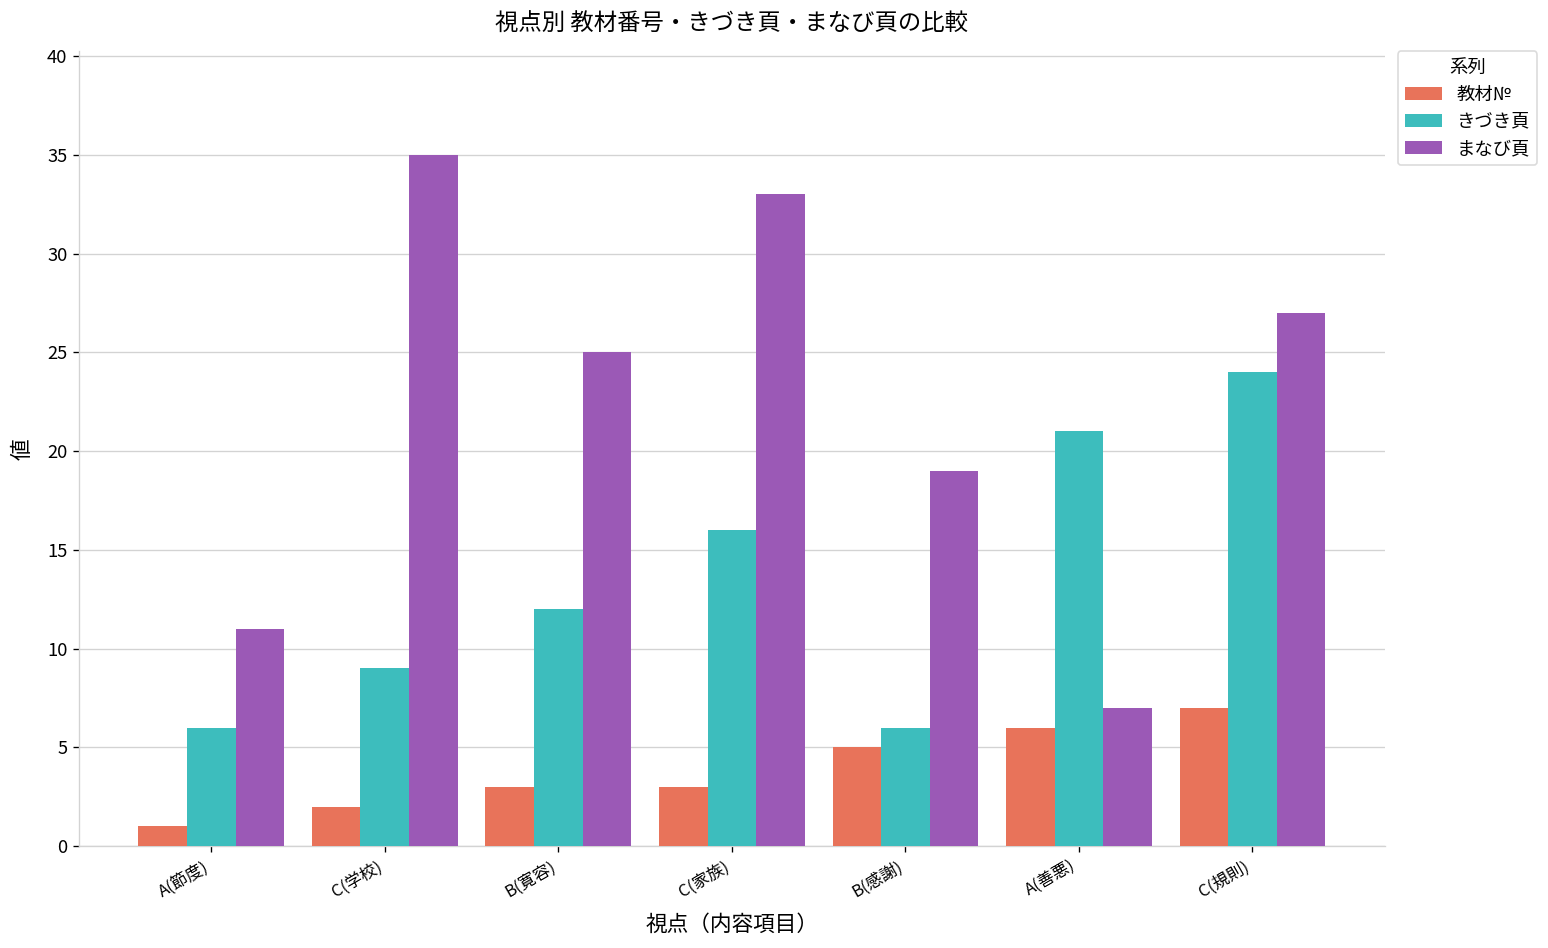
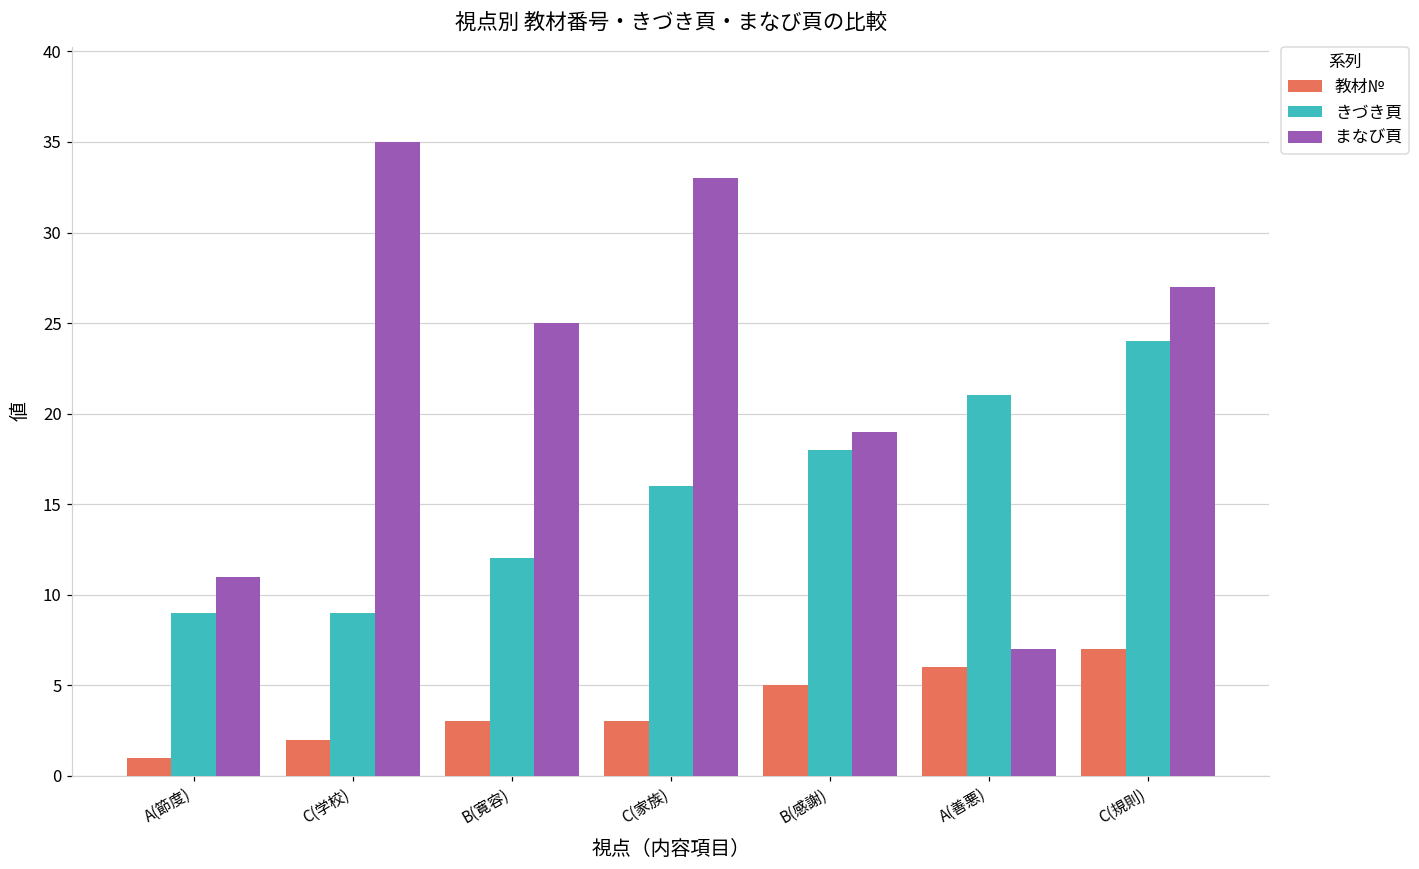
きづき頁, A(節度): 6 -> 9
きづき頁, B(感謝): 6 -> 18
